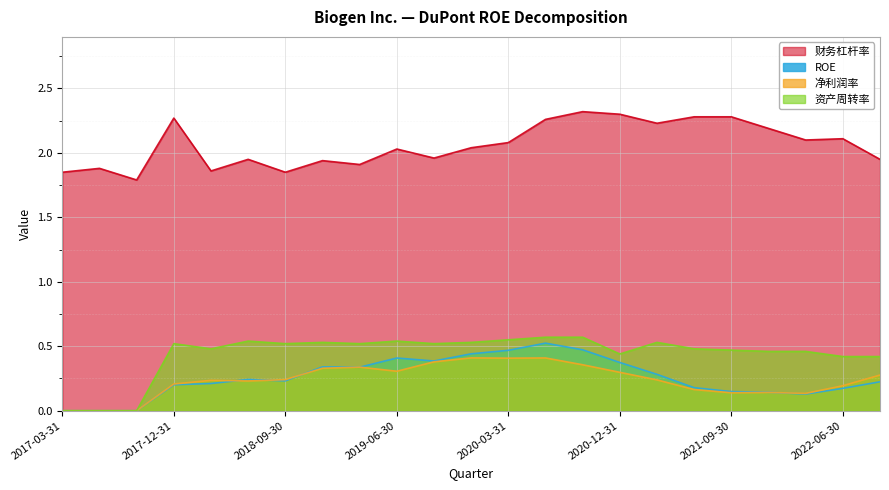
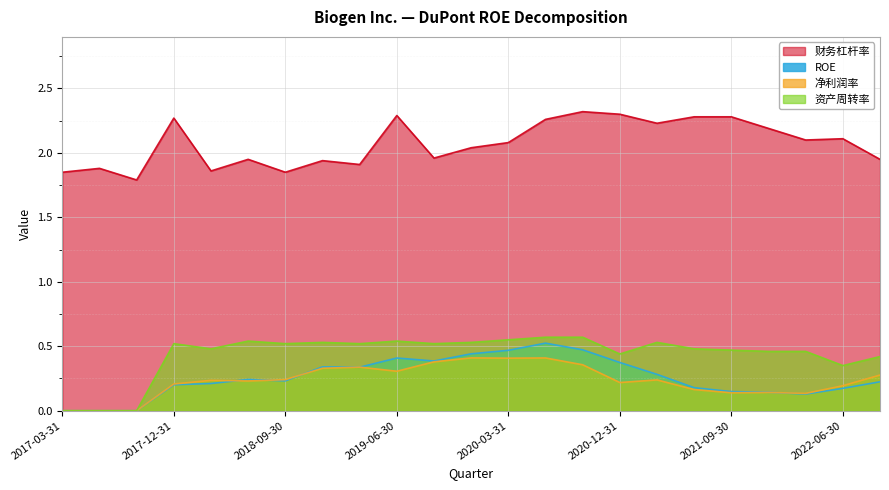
财务杠杆率, 2019-06-30: 2.03 -> 2.29
净利润率, 2020-12-31: 0.30 -> 0.22
资产周转率, 2022-06-30: 0.42 -> 0.35
